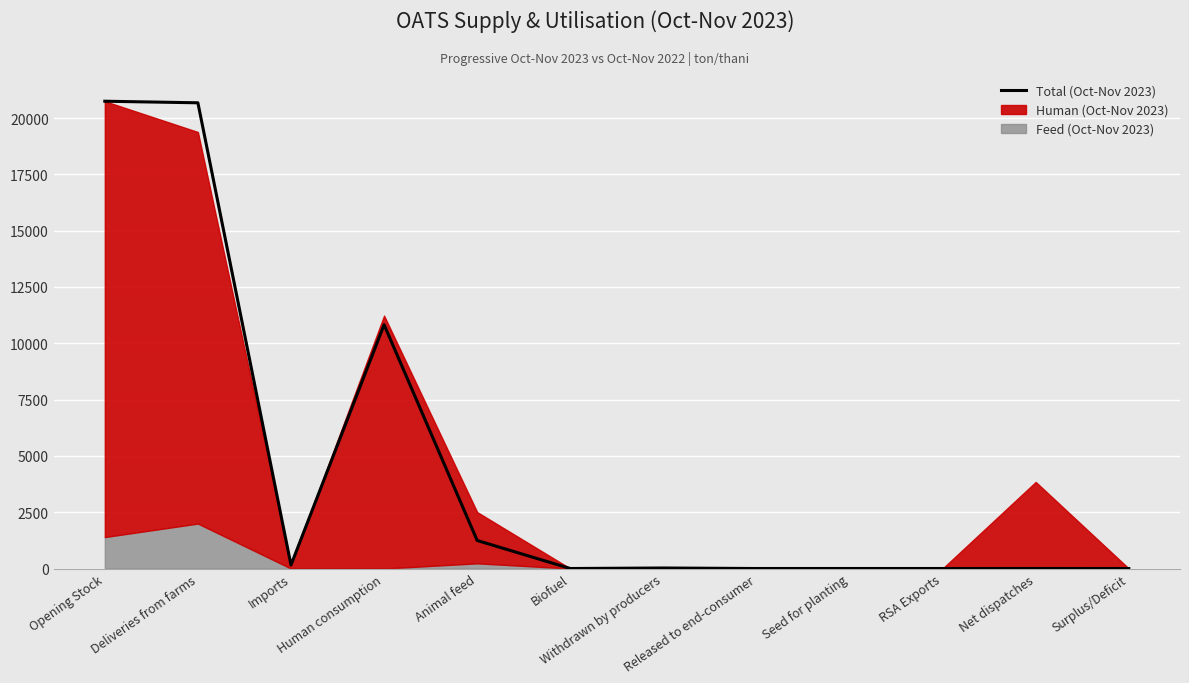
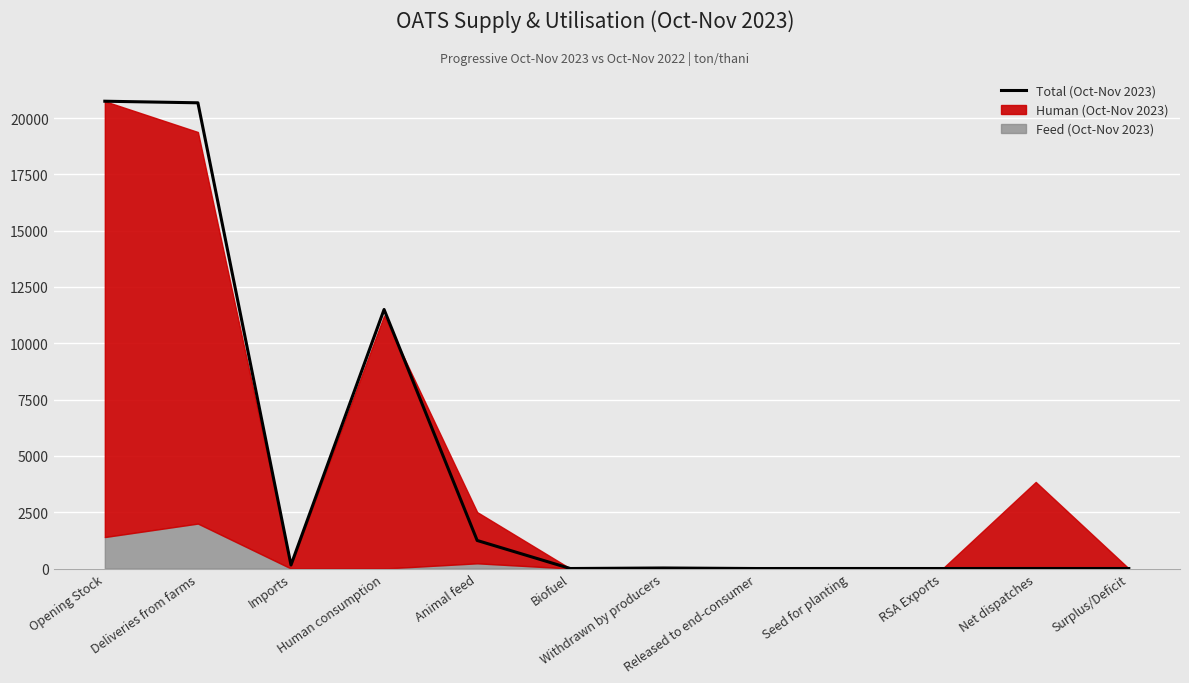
Total (Oct-Nov 2023), Human consumption: 10800 -> 11500
